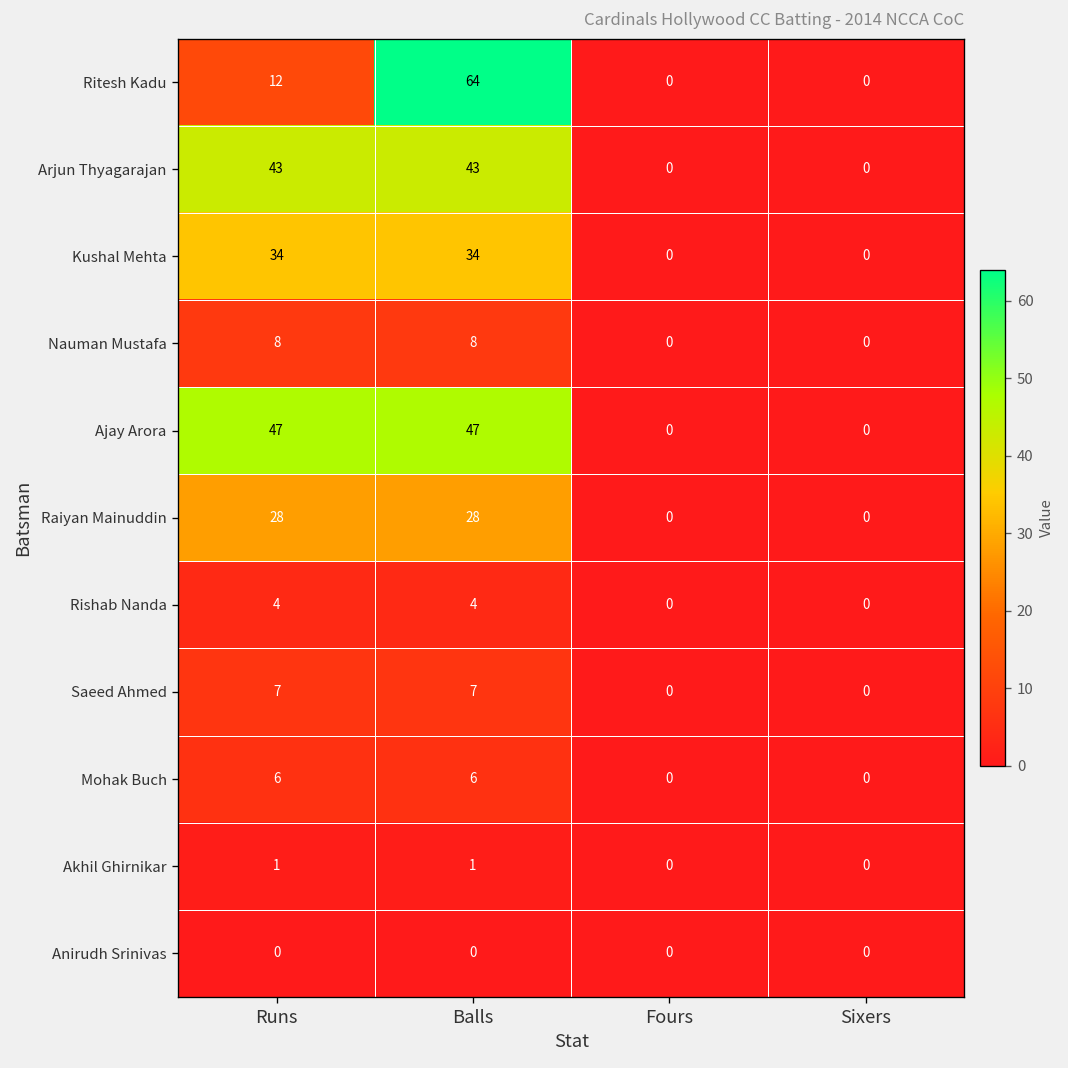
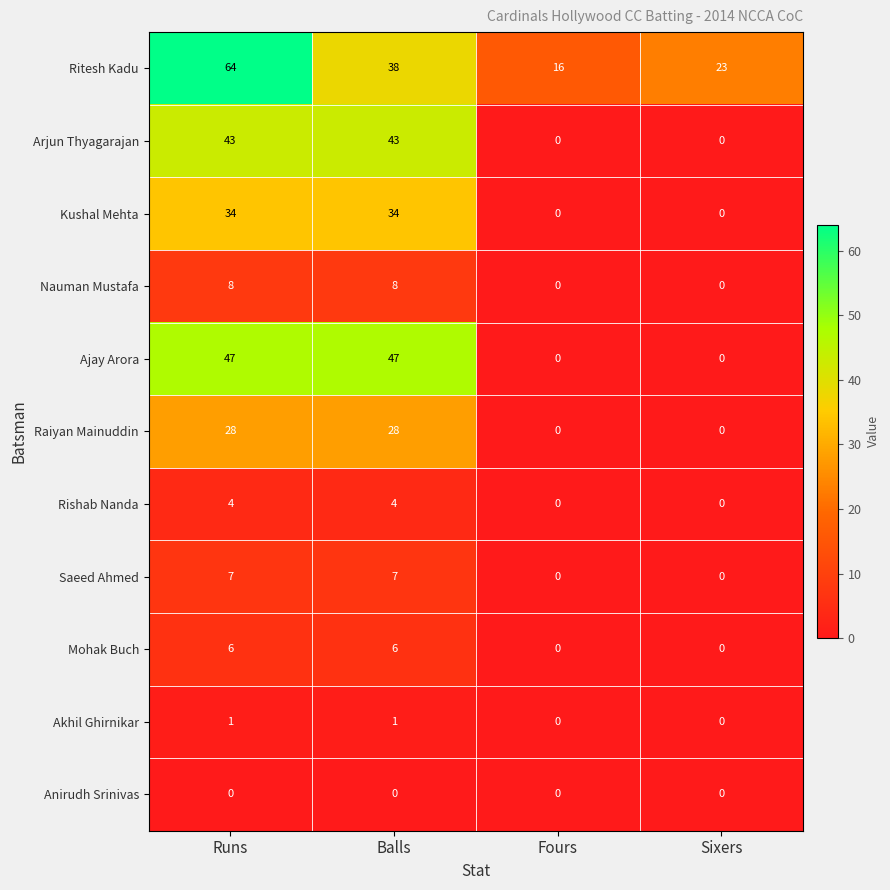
Ritesh Kadu, Runs: 12 -> 64
Ritesh Kadu, Balls: 64 -> 38
Ritesh Kadu, Fours: 0 -> 16
Ritesh Kadu, Sixers: 0 -> 23
